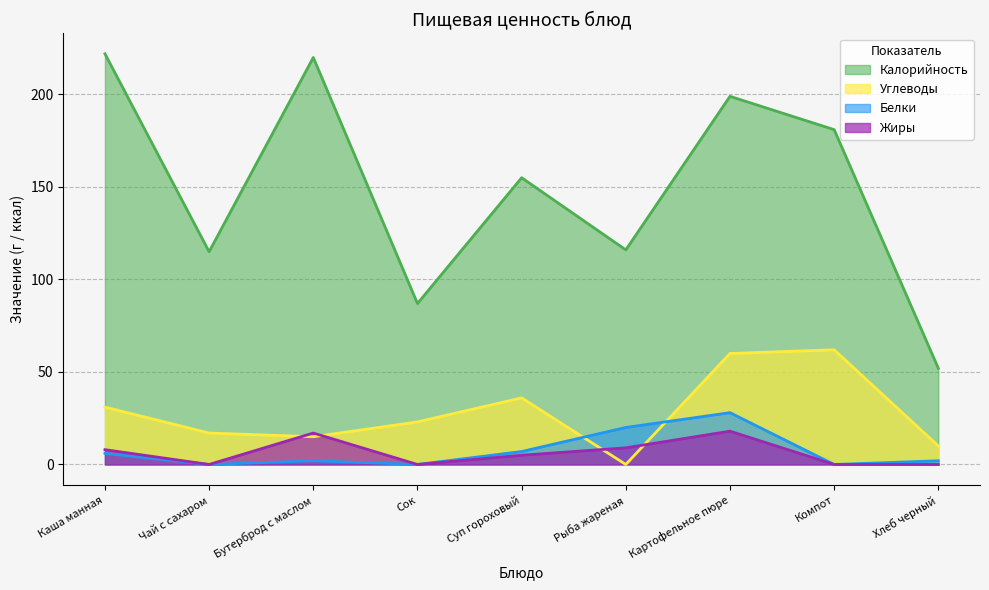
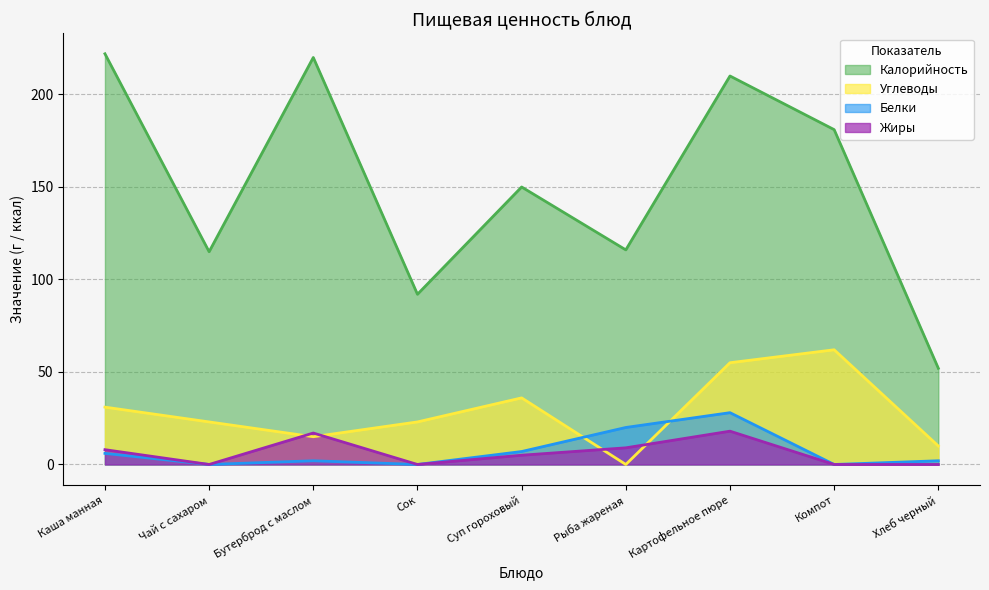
Углеводы, Чай с сахаром: 17 -> 23
Калорийность, Сок: 87 -> 92
Калорийность, Суп гороховый: 155 -> 150
Калорийность, Картофельное пюре: 199 -> 210
Углеводы, Картофельное пюре: 60 -> 55
